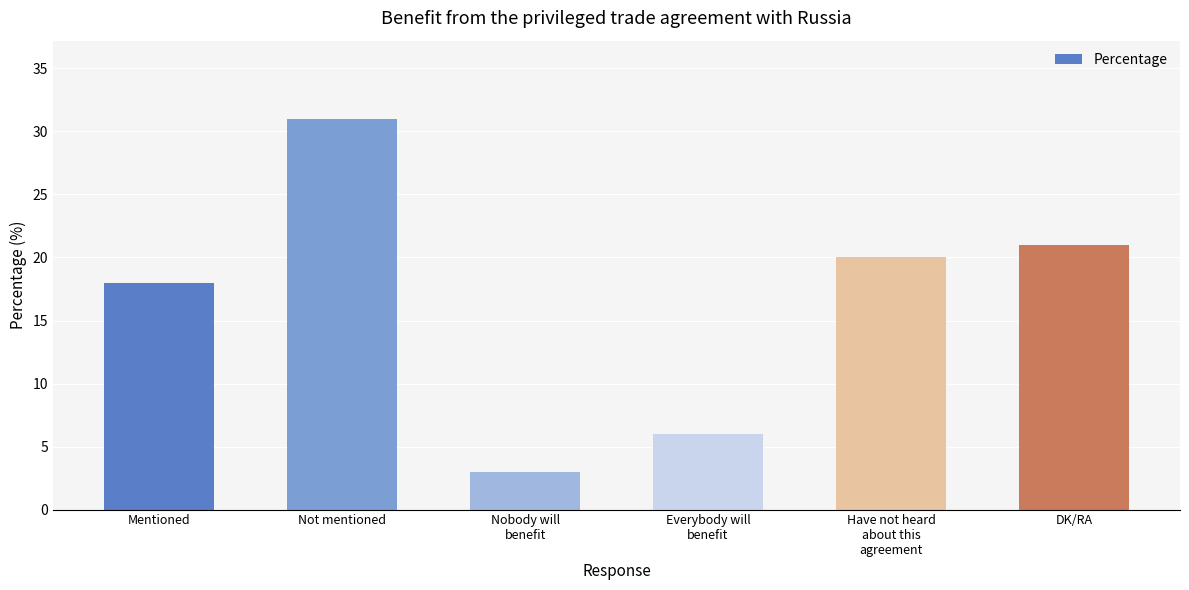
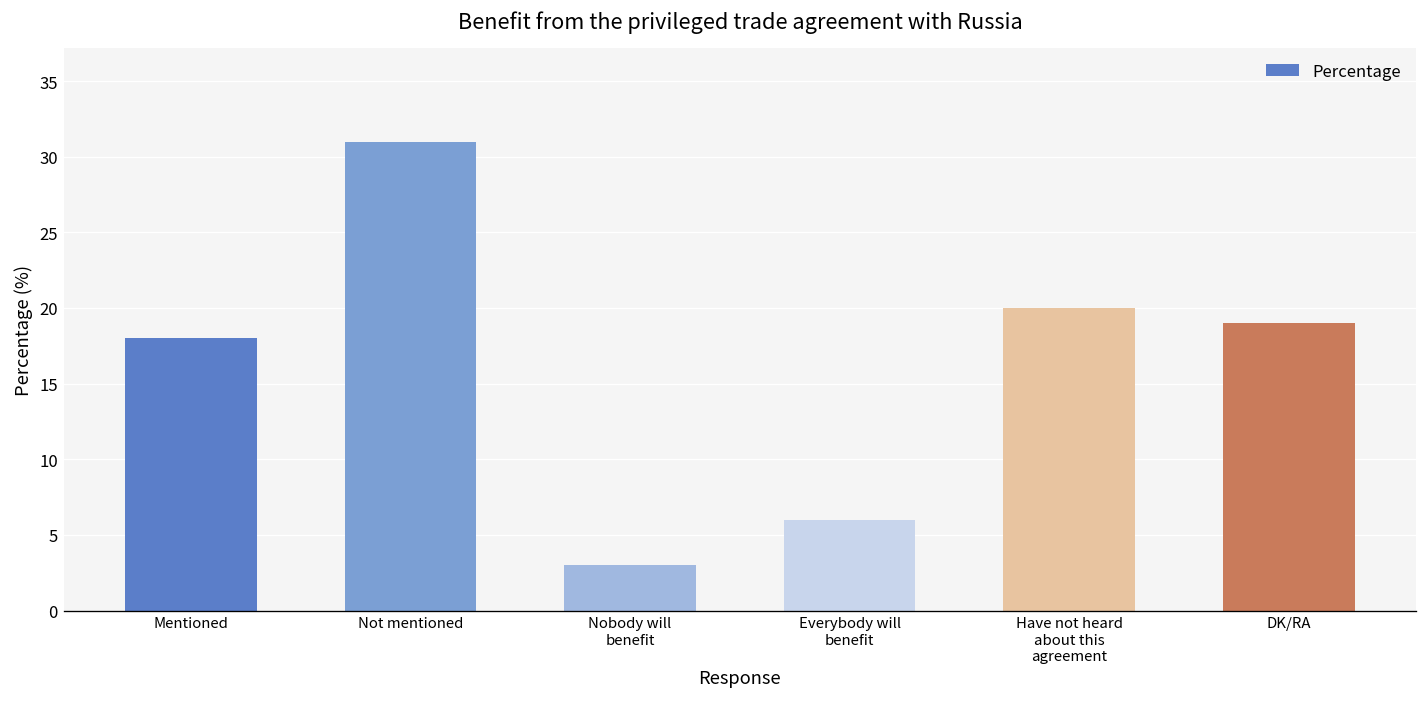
DK/RA: 21 -> 19
